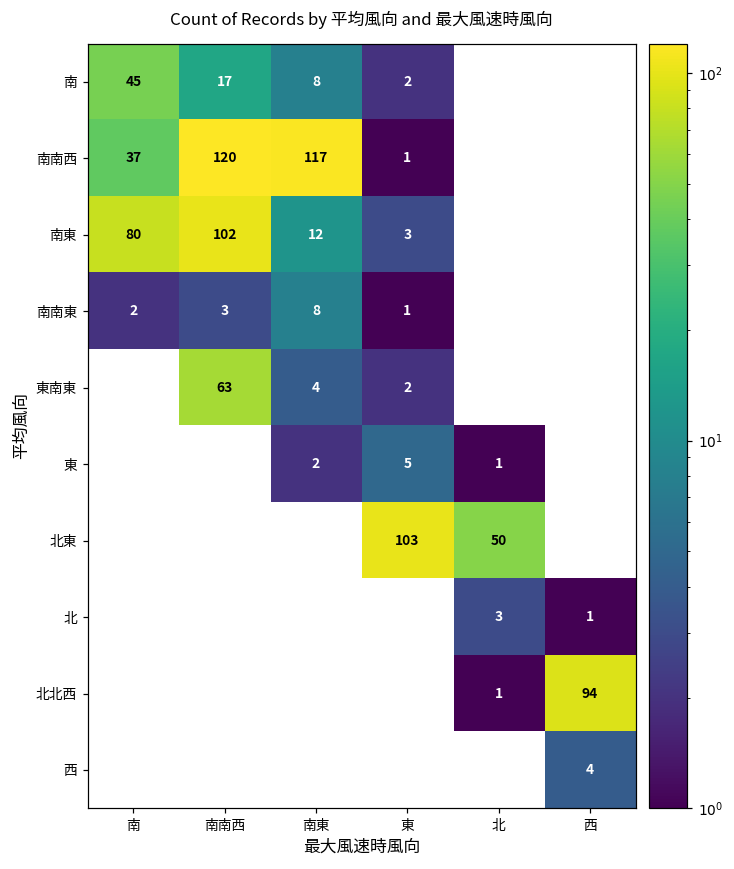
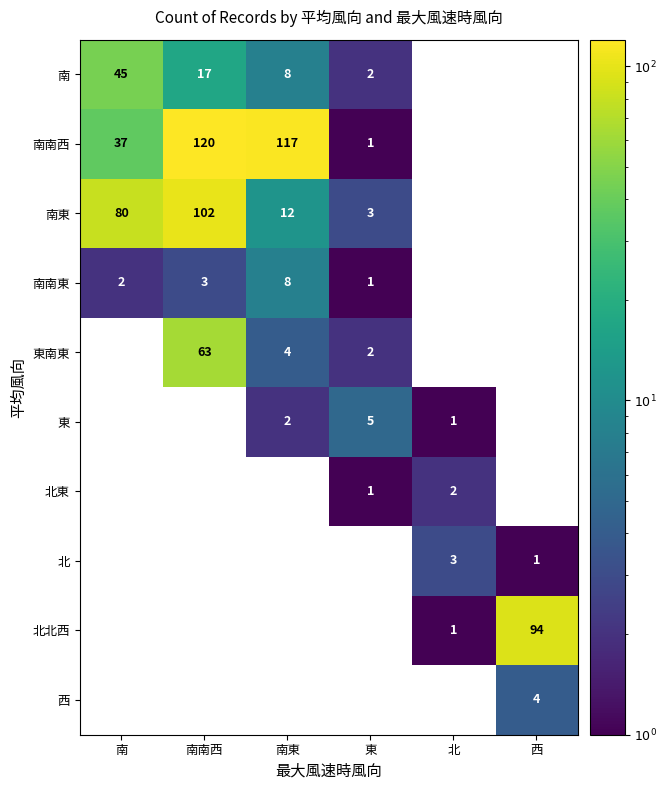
北東, 東: 103 -> 1
北東, 北: 50 -> 2
